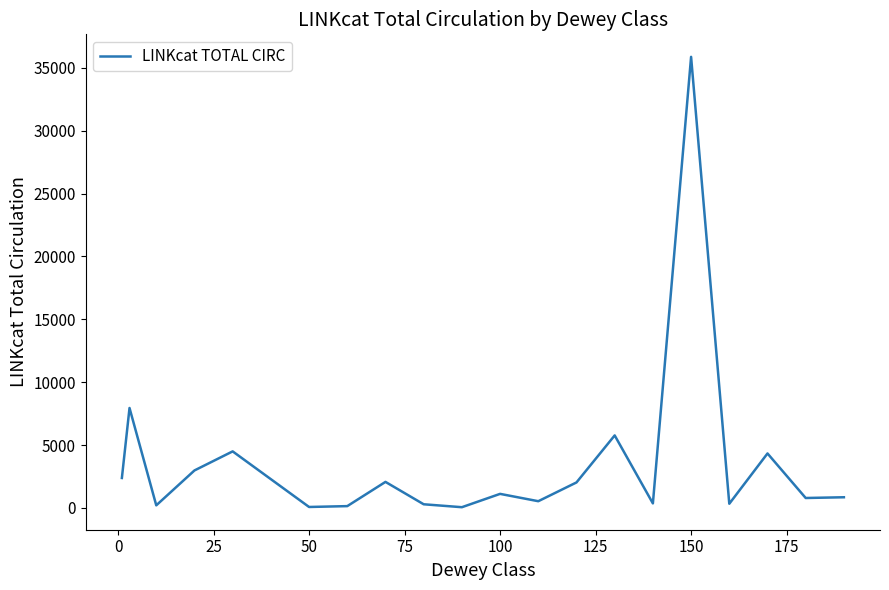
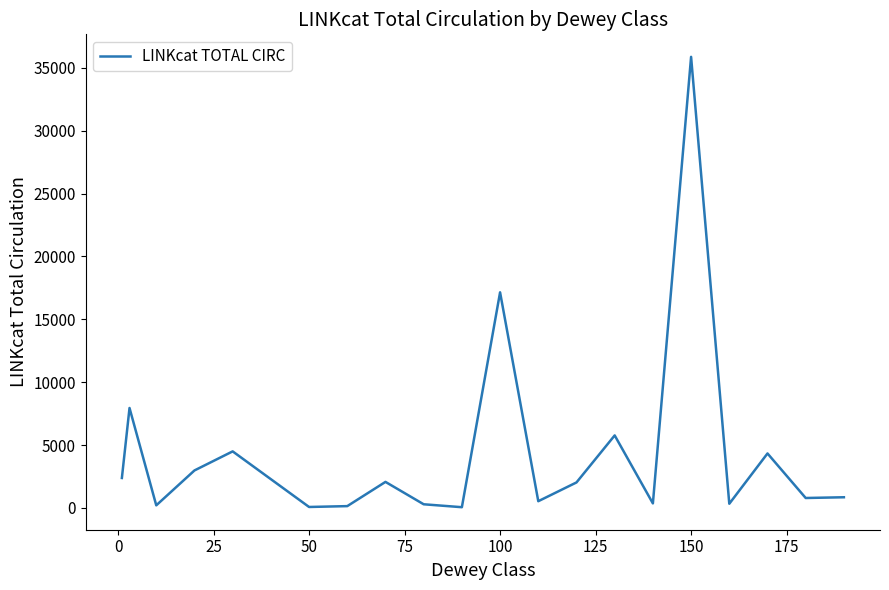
100: 1100 -> 17100
